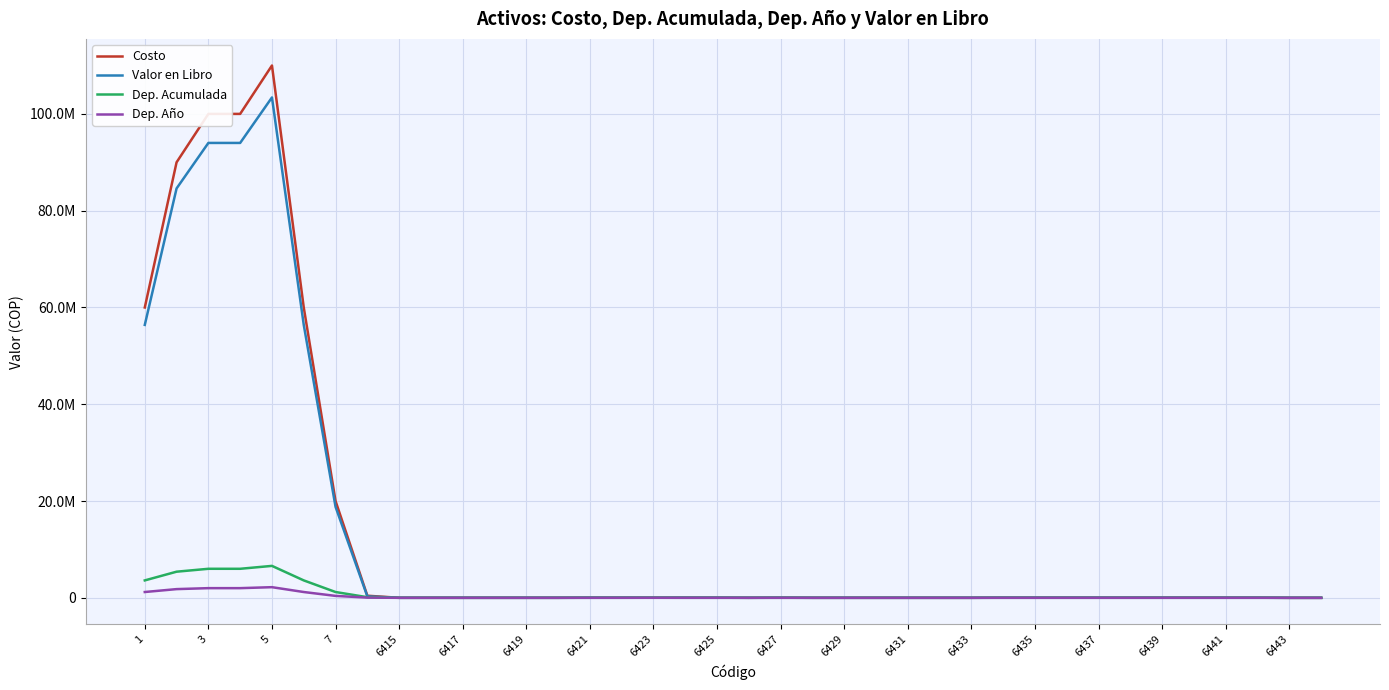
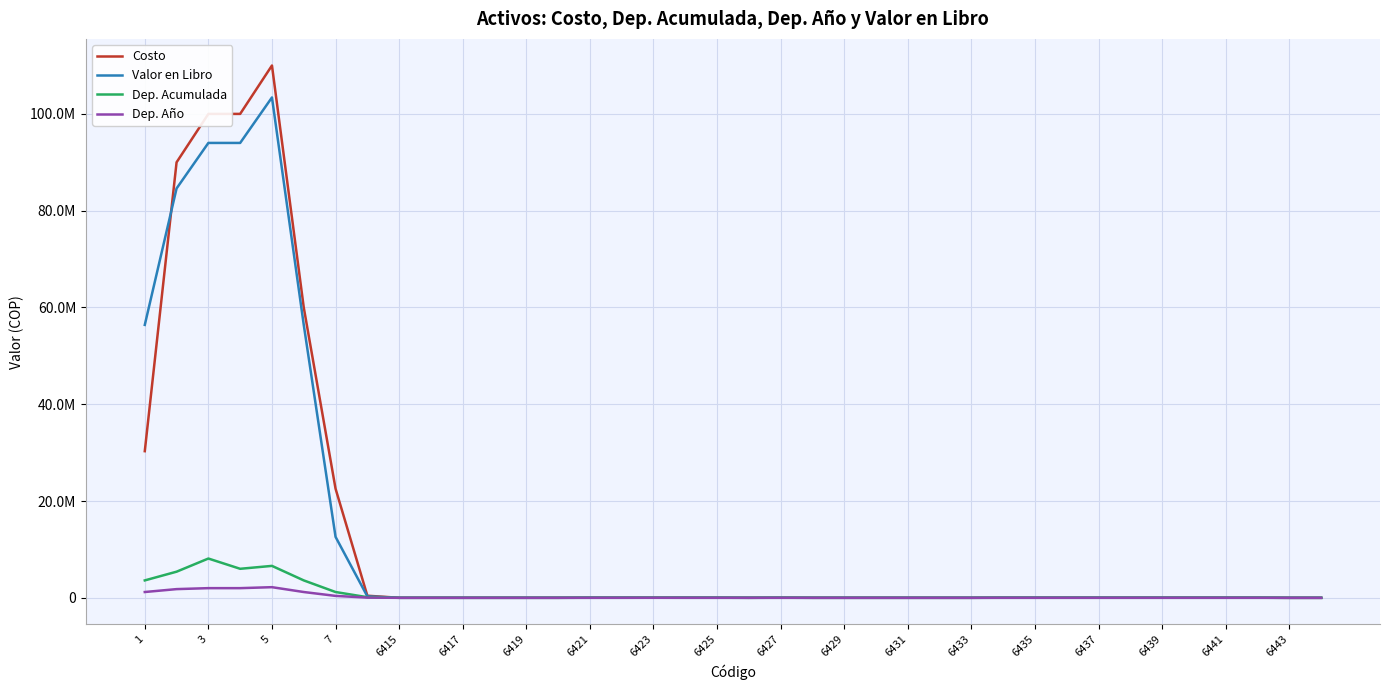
Costo, 1: 60000000 -> 30000000
Dep. Acumulada, 3: 6000000 -> 8000000
Costo, 7: 20000000 -> 23000000
Valor en Libro, 7: 19000000 -> 13000000
